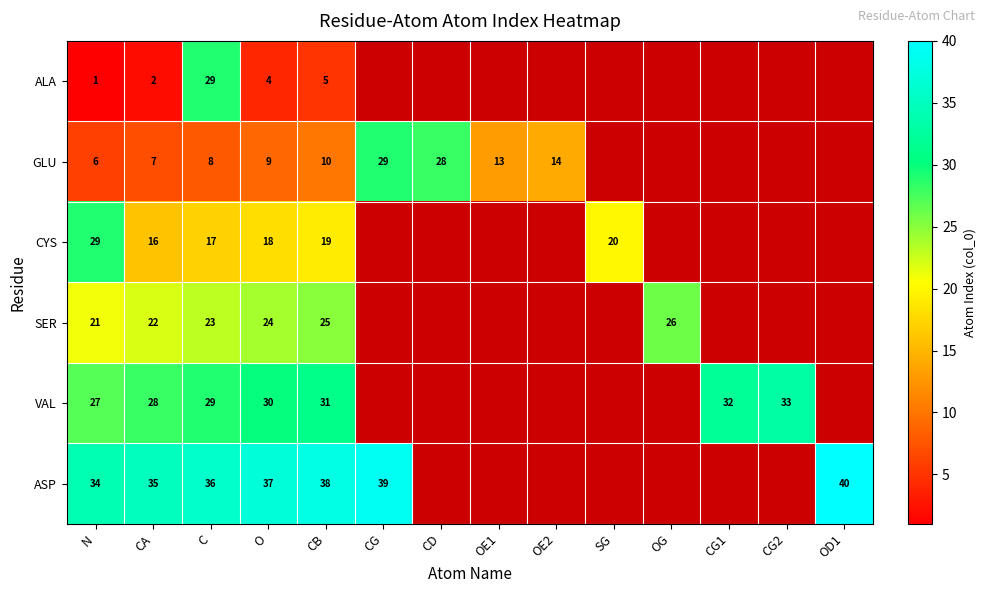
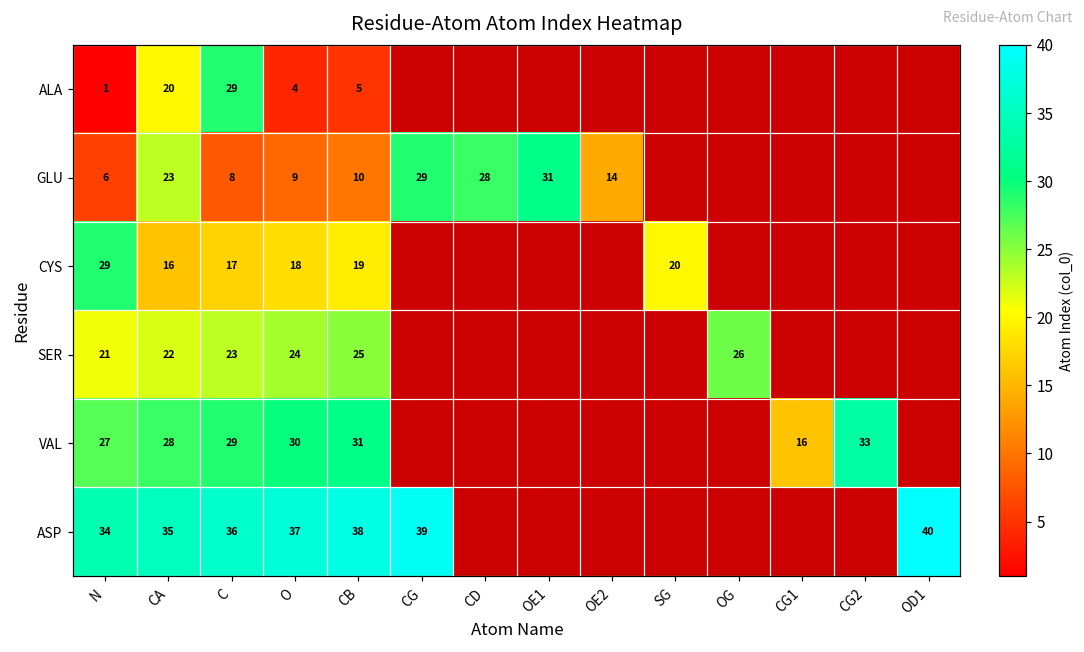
ALA, CA: 2 -> 20
GLU, CA: 7 -> 23
GLU, OE1: 13 -> 31
VAL, CG1: 32 -> 16
